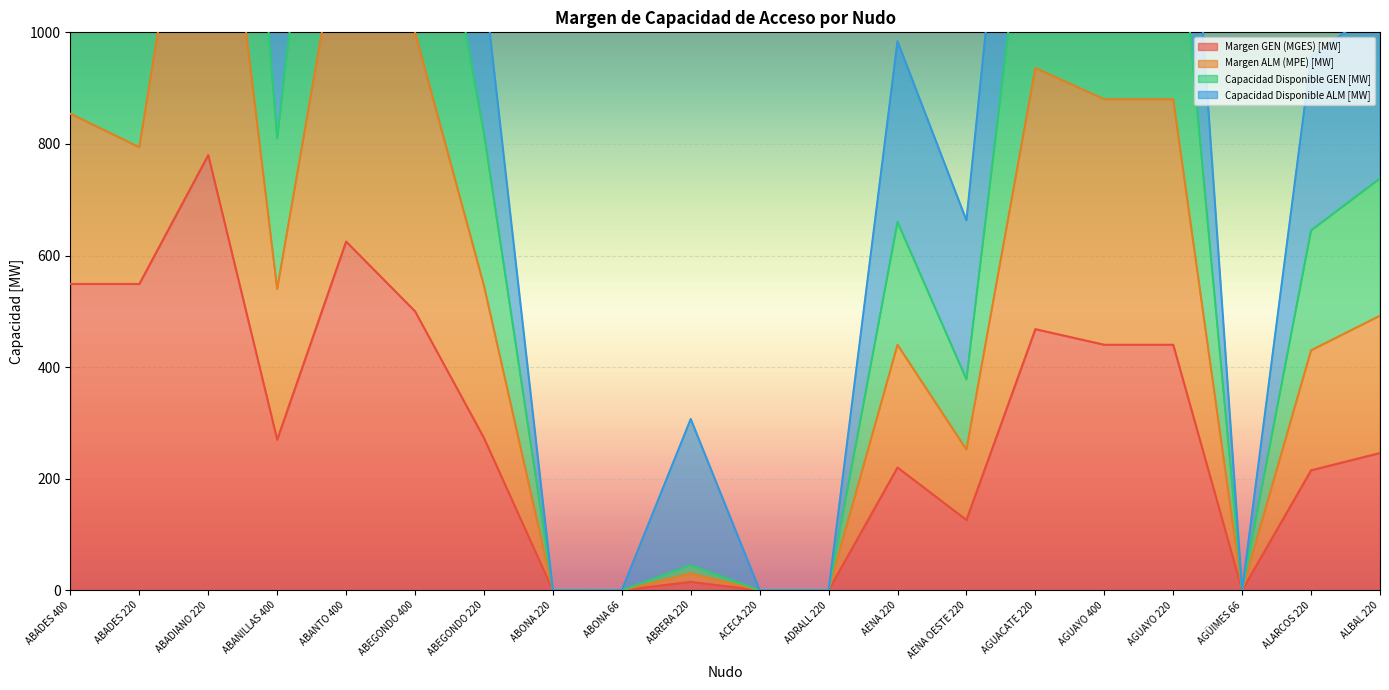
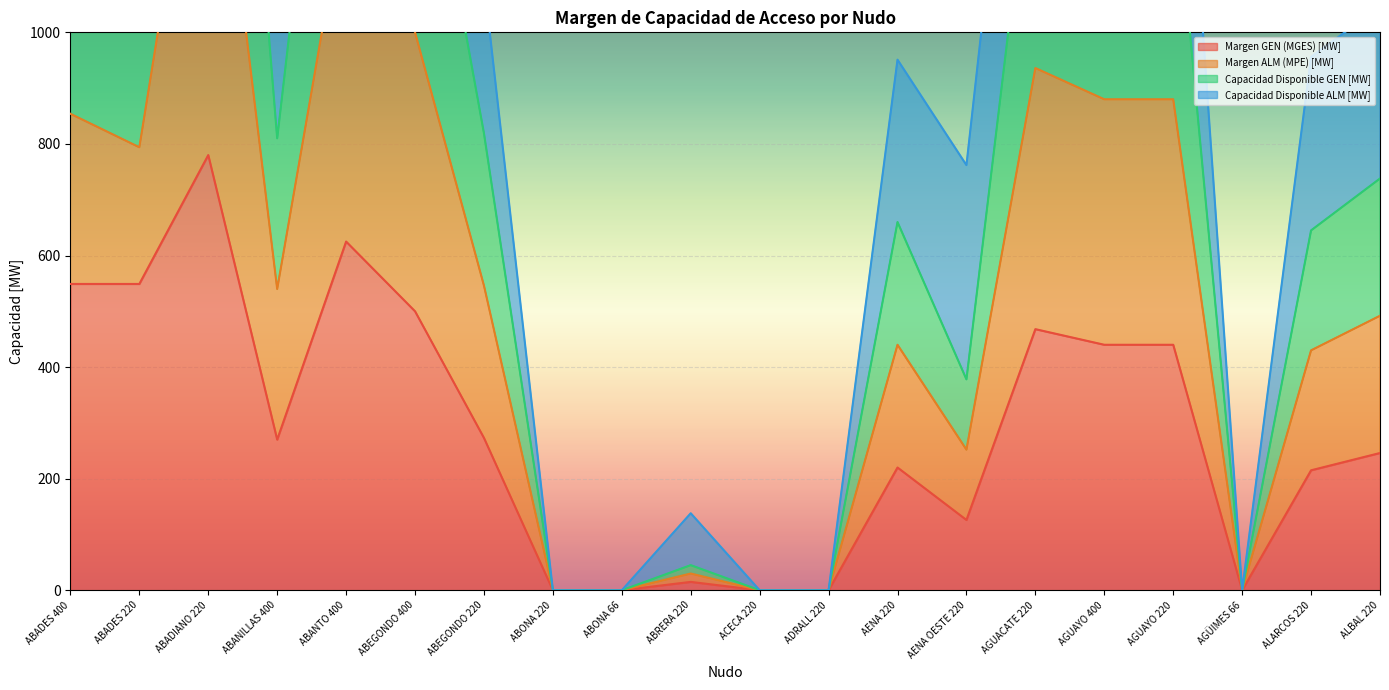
Capacidad Disponible ALM [MW], ABRERA 220: 260 -> 90
Capacidad Disponible ALM [MW], AENA 220: 320 -> 290
Capacidad Disponible ALM [MW], AENA OESTE 220: 290 -> 380
